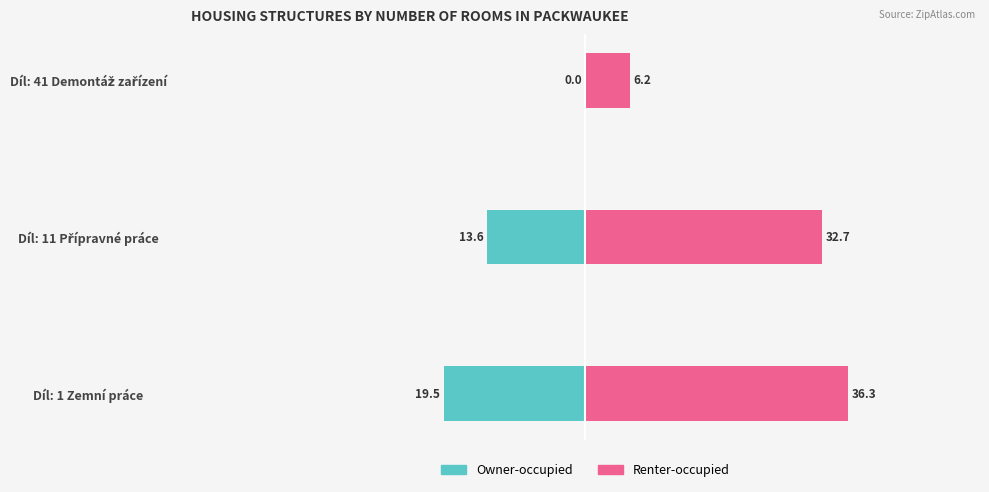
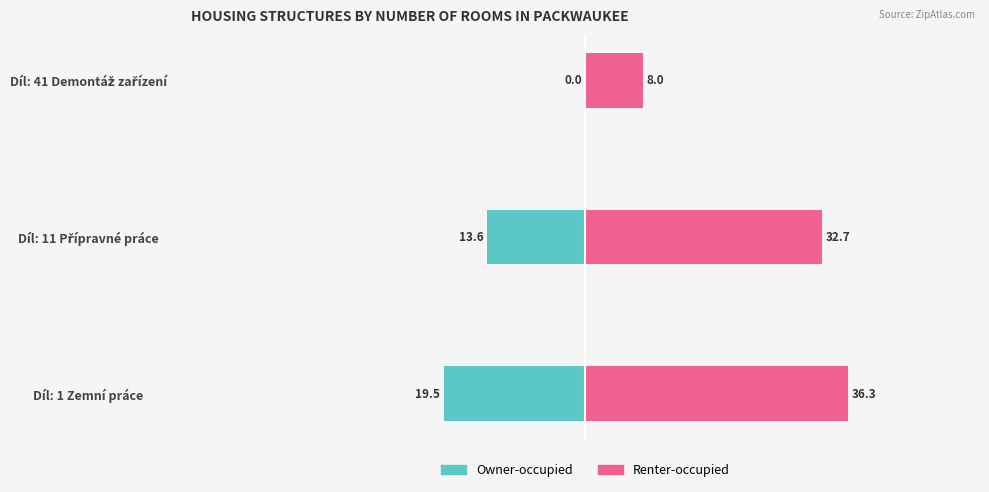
Renter-occupied, Díl: 41 Demontáž zařízení: 6.2 -> 8.0
